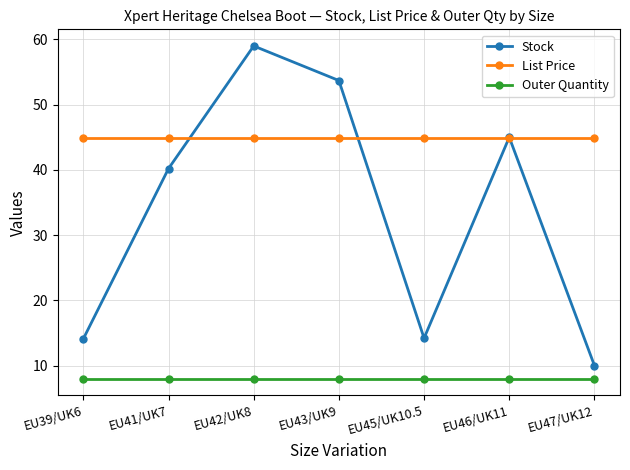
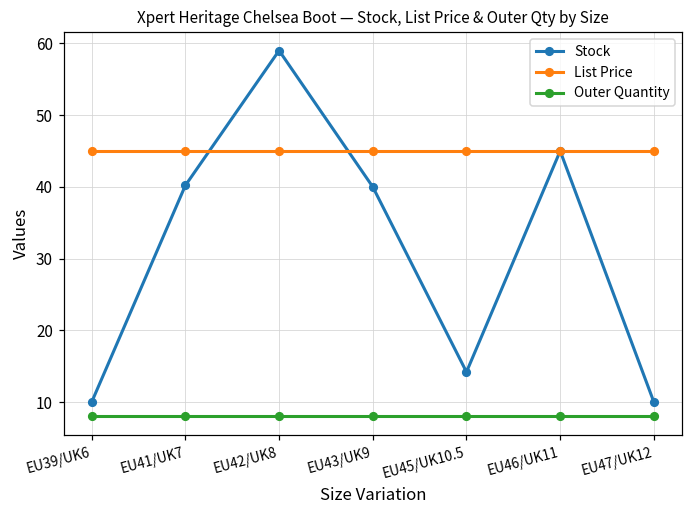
Stock, EU39/UK6: 14 -> 10
Stock, EU43/UK9: 54 -> 40
